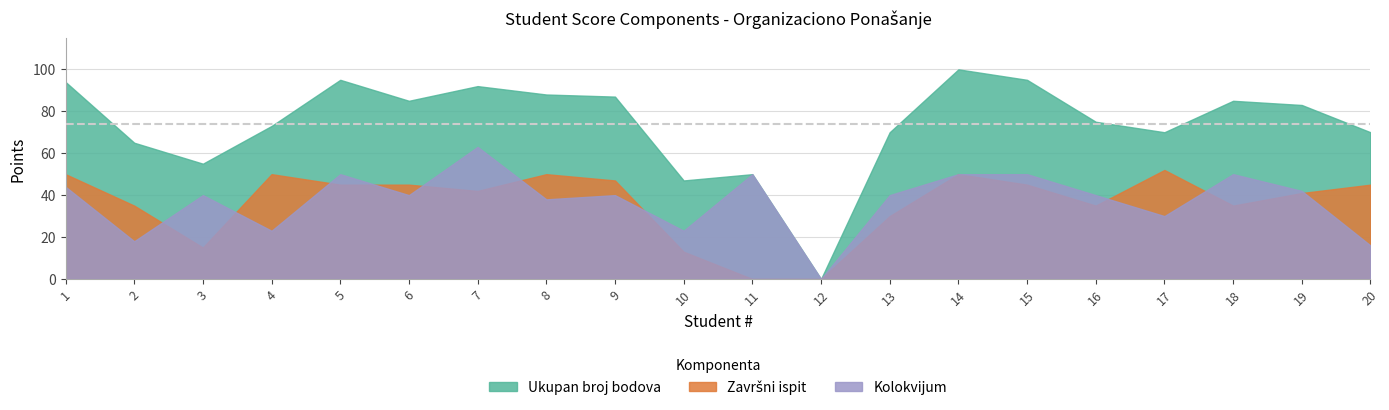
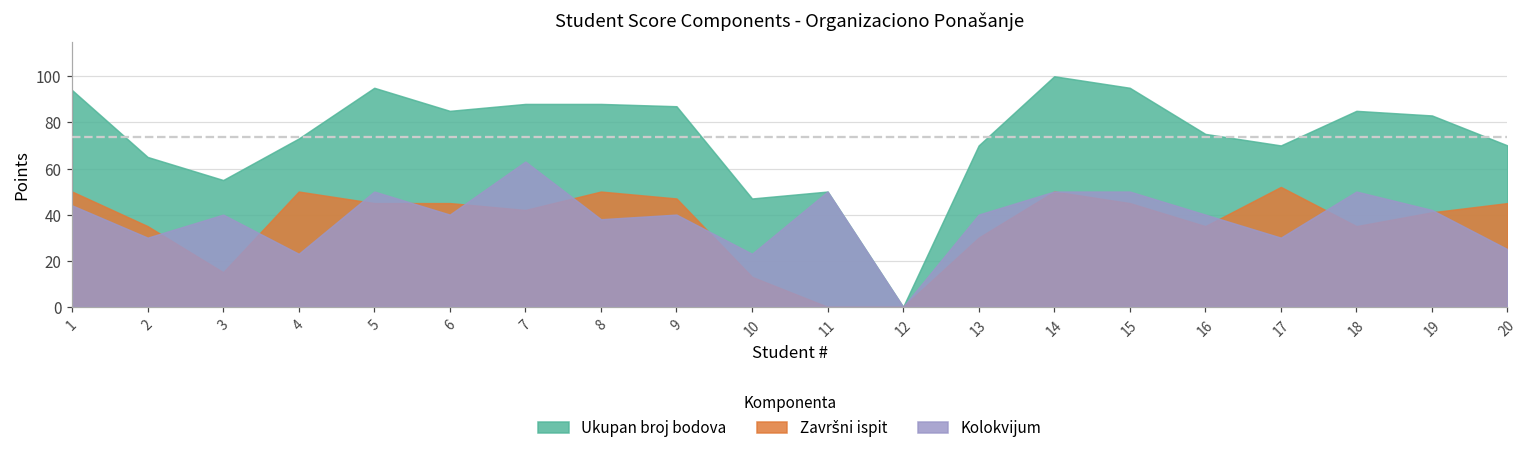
Kolokvijum, 2: 18 -> 30
Ukupan broj bodova, 7: 92 -> 88
Kolokvijum, 20: 16 -> 25
